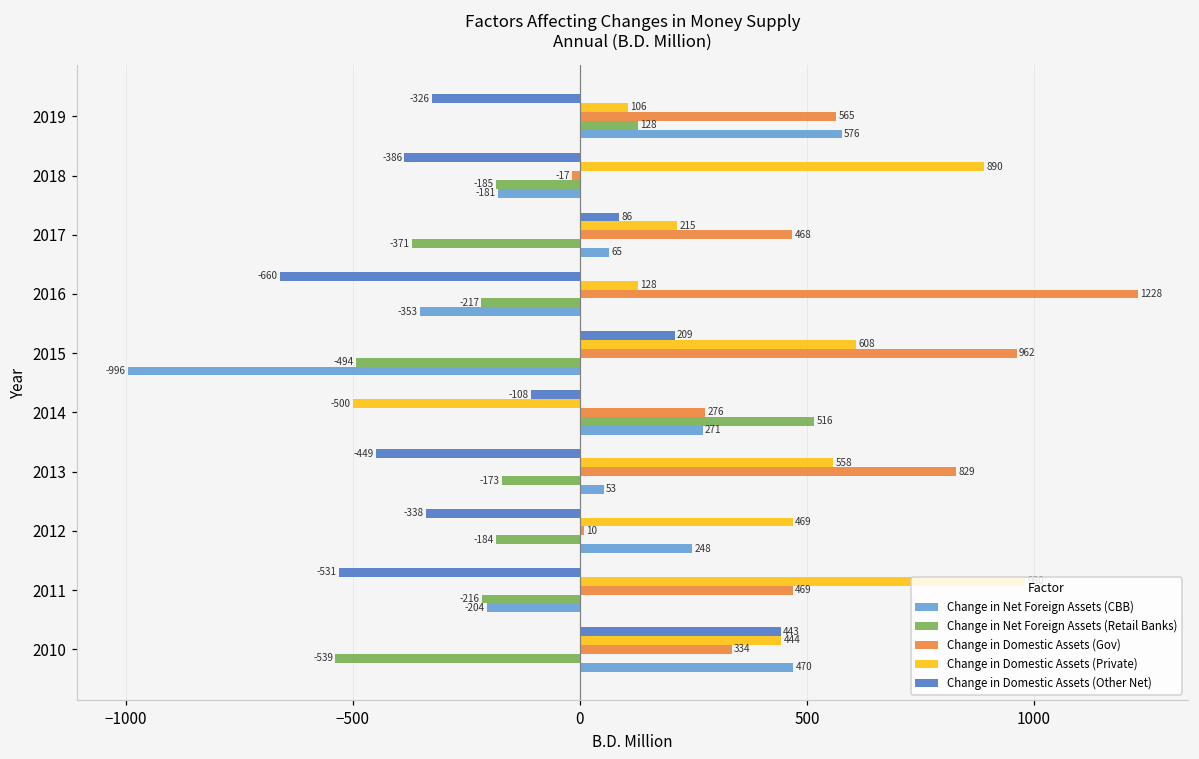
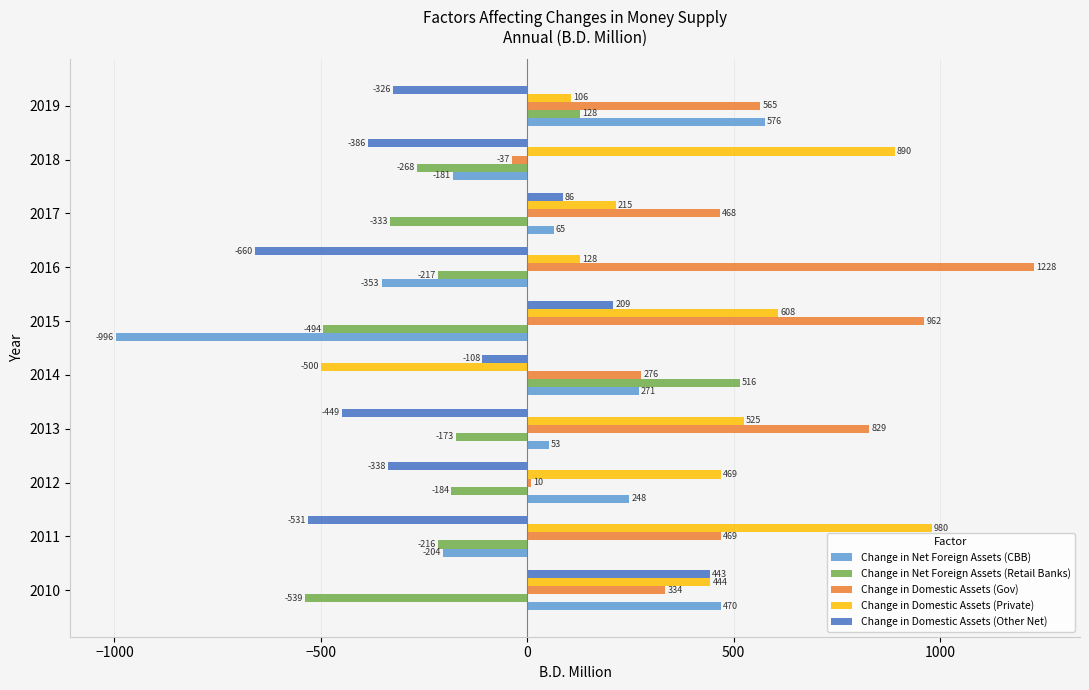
Change in Domestic Assets (Gov), 2018: -17 -> -37
Change in Net Foreign Assets (Retail Banks), 2018: -185 -> -268
Change in Net Foreign Assets (Retail Banks), 2017: -371 -> -333
Change in Domestic Assets (Private), 2013: 558 -> 525
